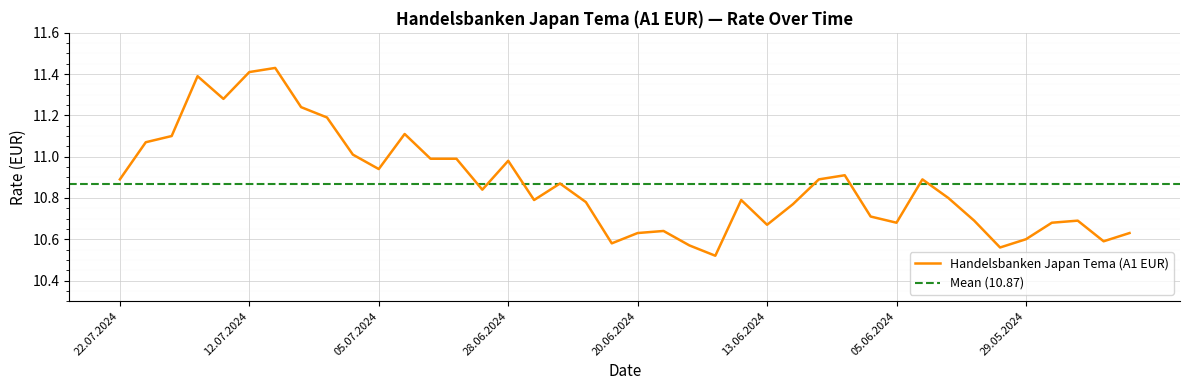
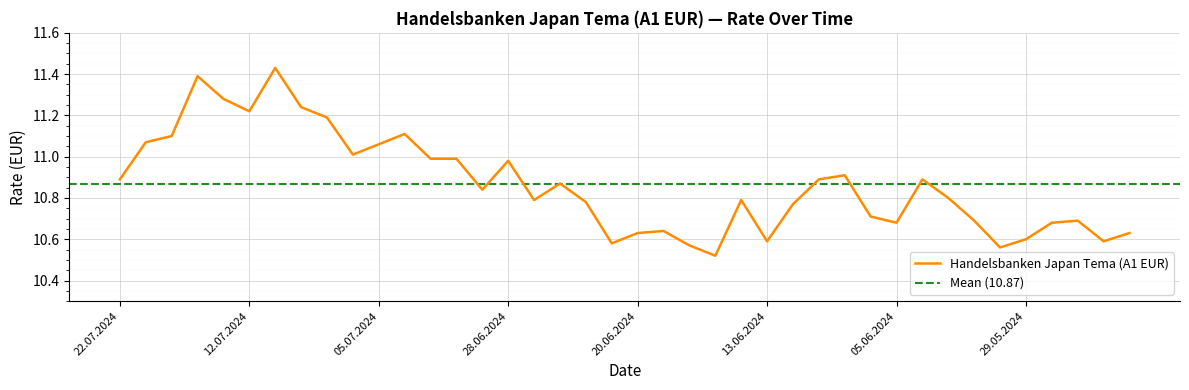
12.07.2024: 11.41 -> 11.22
05.07.2024: 10.94 -> 11.06
13.06.2024: 10.67 -> 10.59
